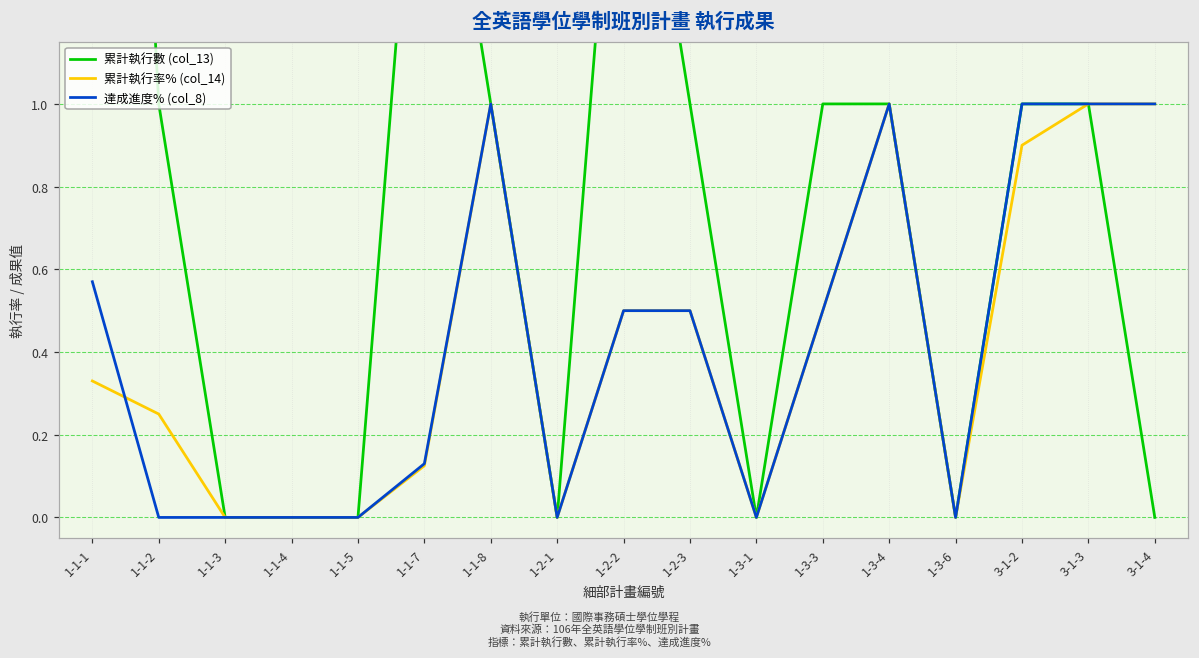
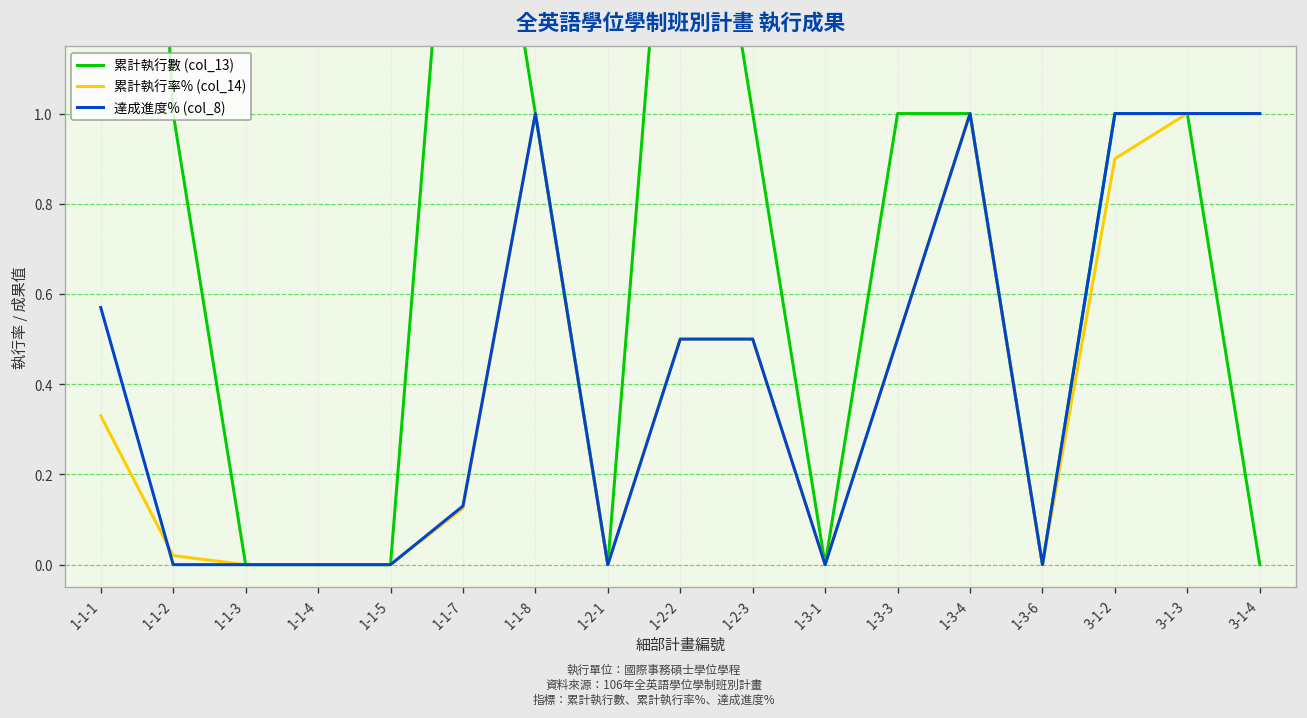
累計執行率% (col_14), 1-1-2: 0.25 -> 0.02
